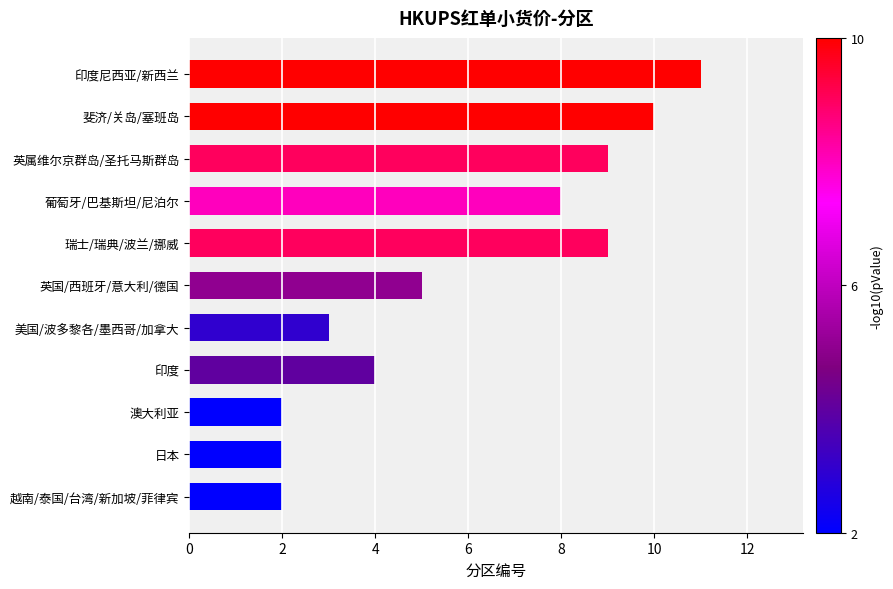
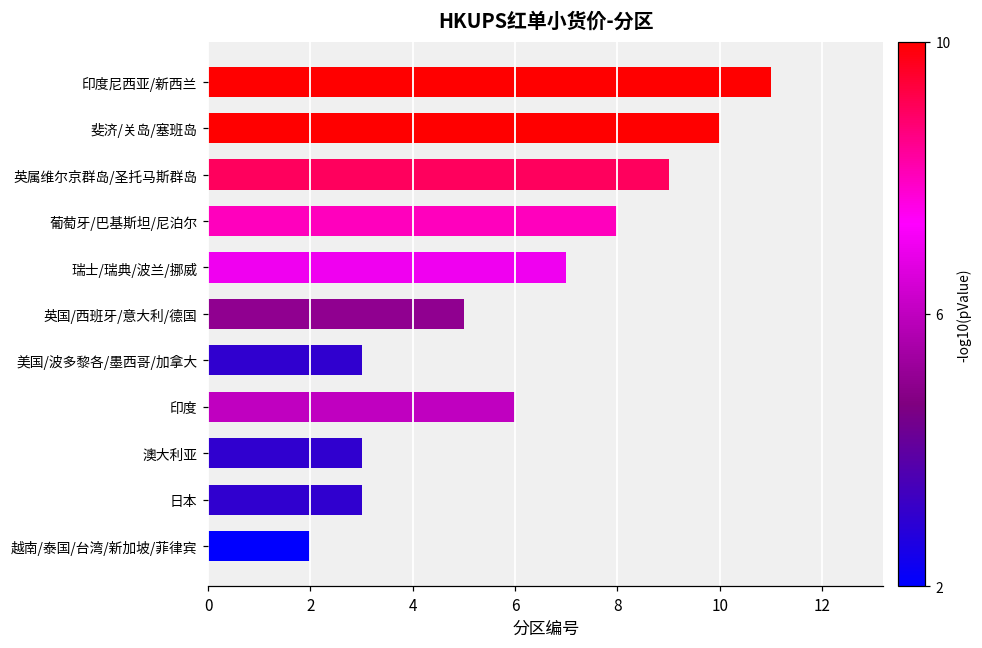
瑞士/瑞典/波兰/挪威: 9 -> 7
印度: 4 -> 6
澳大利亚: 2 -> 3
日本: 2 -> 3
